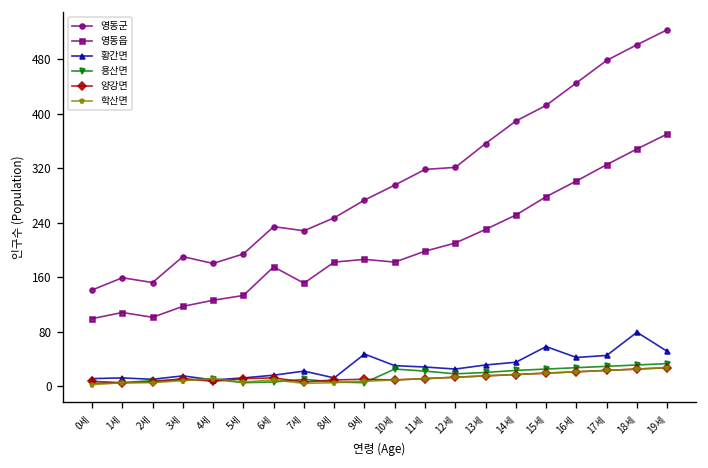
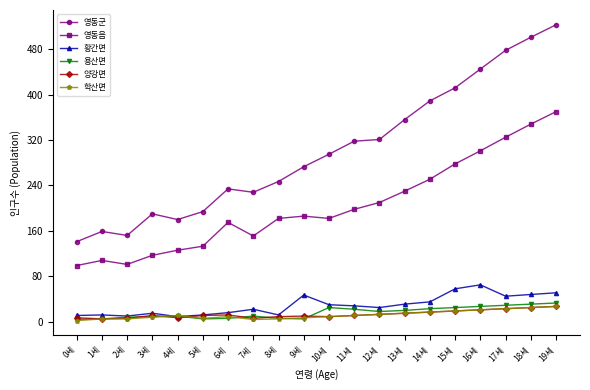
황간면, 16세: 40 -> 70
황간면, 18세: 80 -> 50
